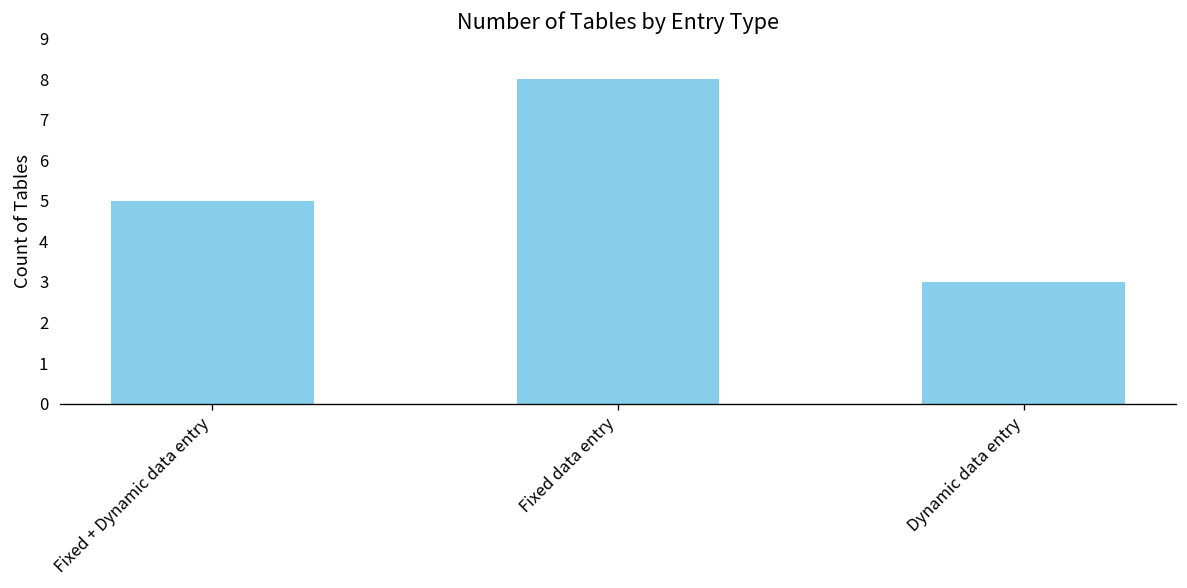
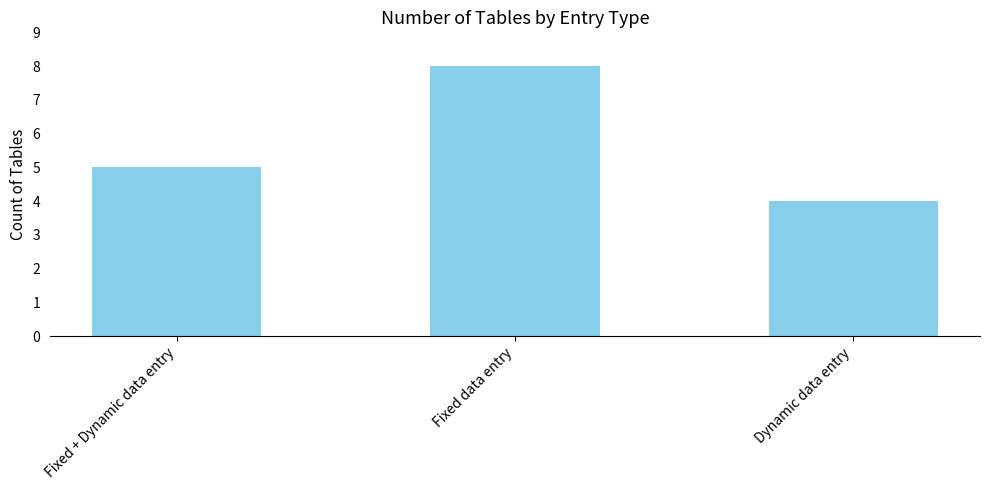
Dynamic data entry: 3 -> 4
